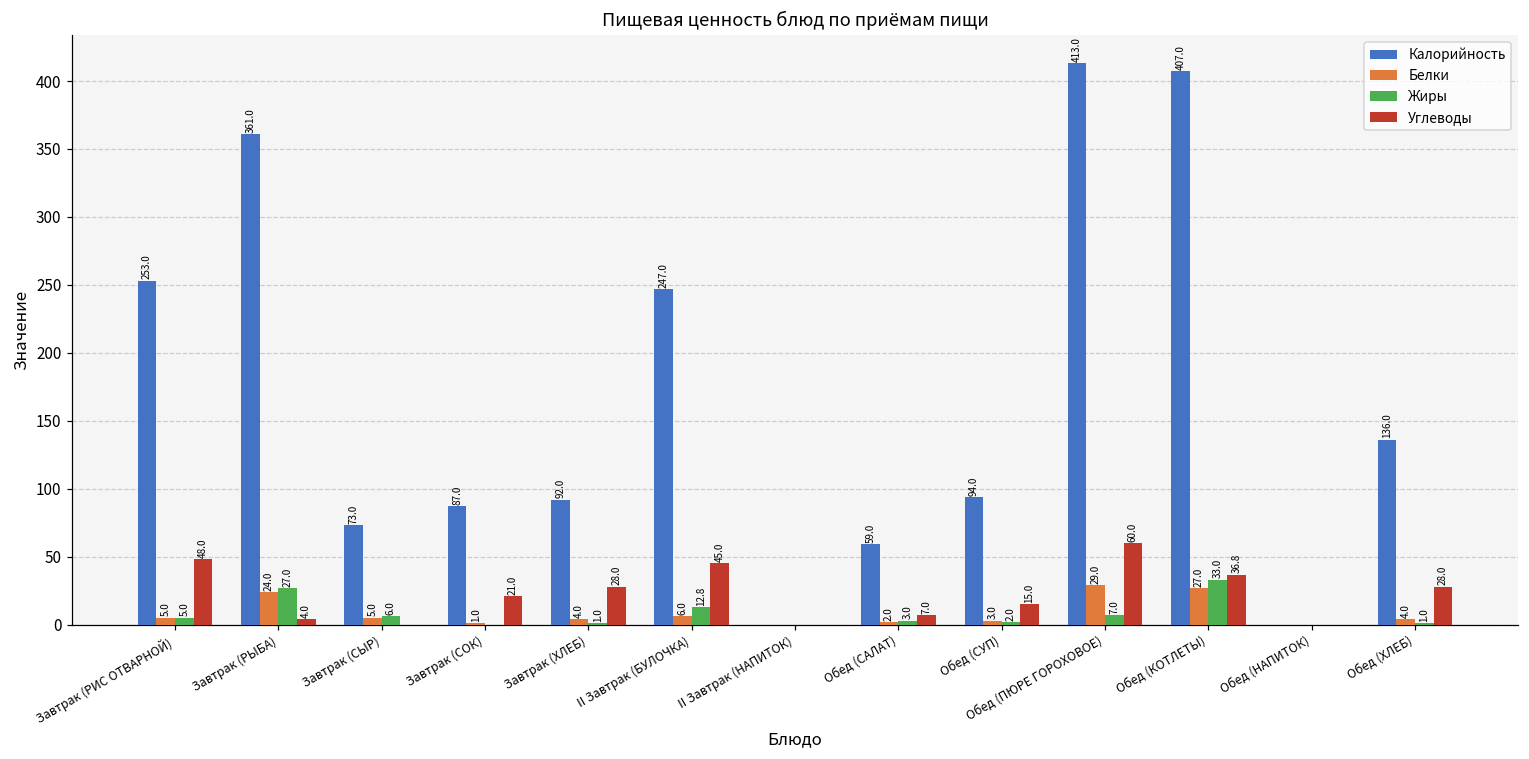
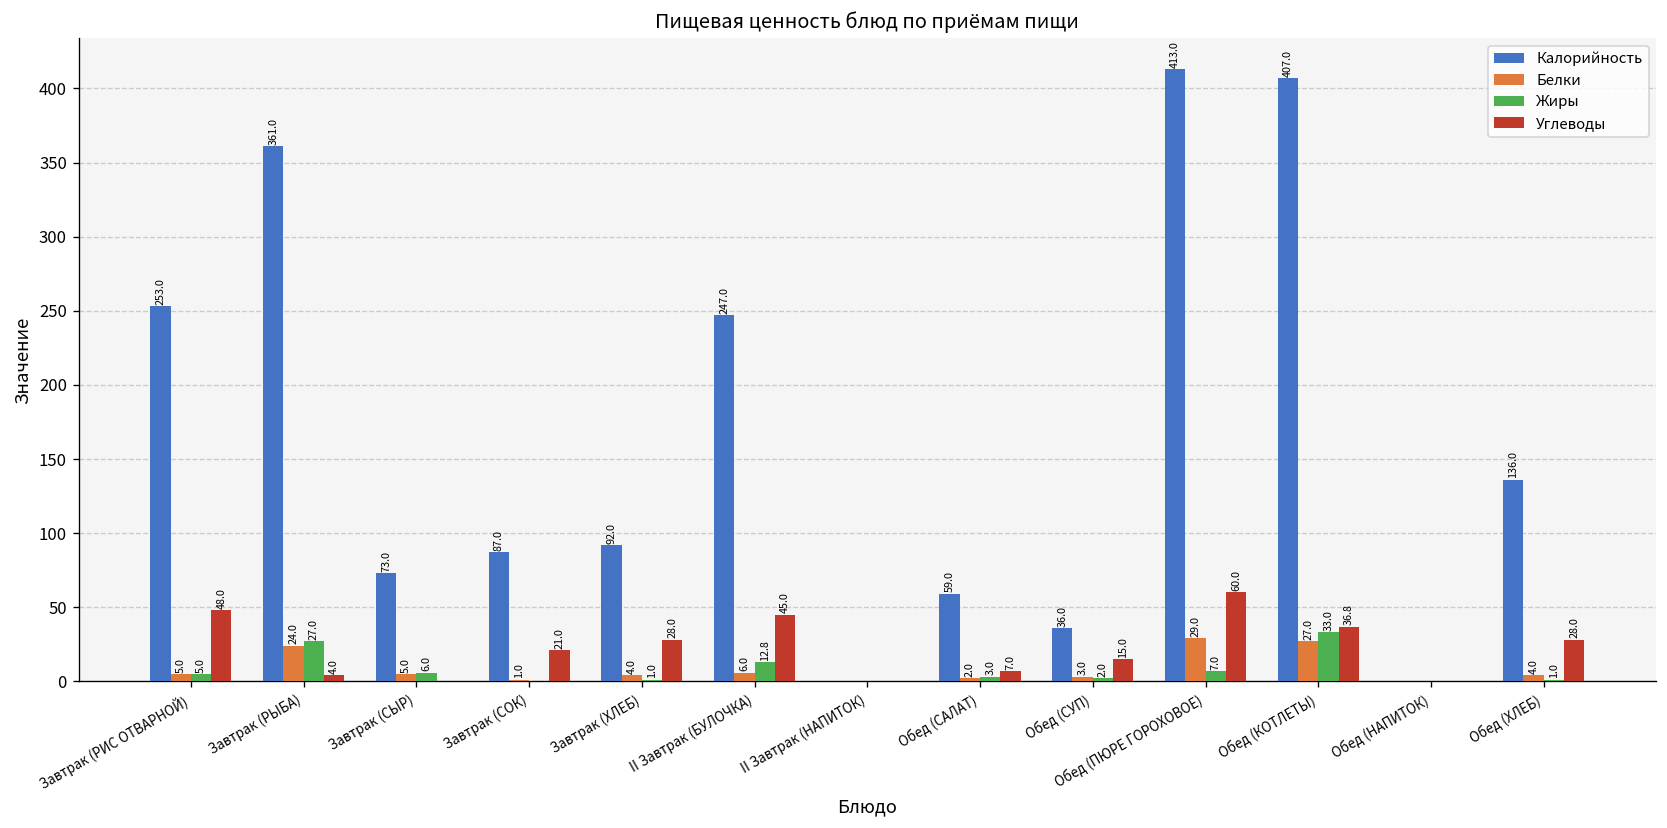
Калорийность, Обед (СУП): 94.0 -> 36.0
